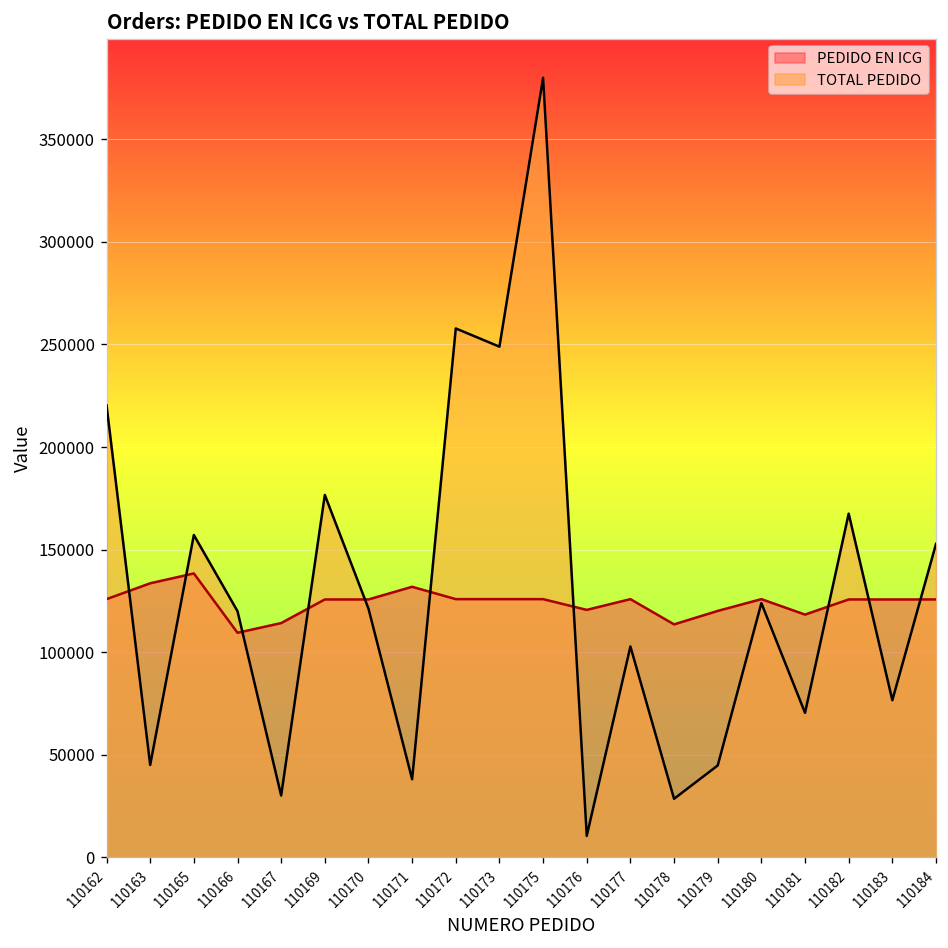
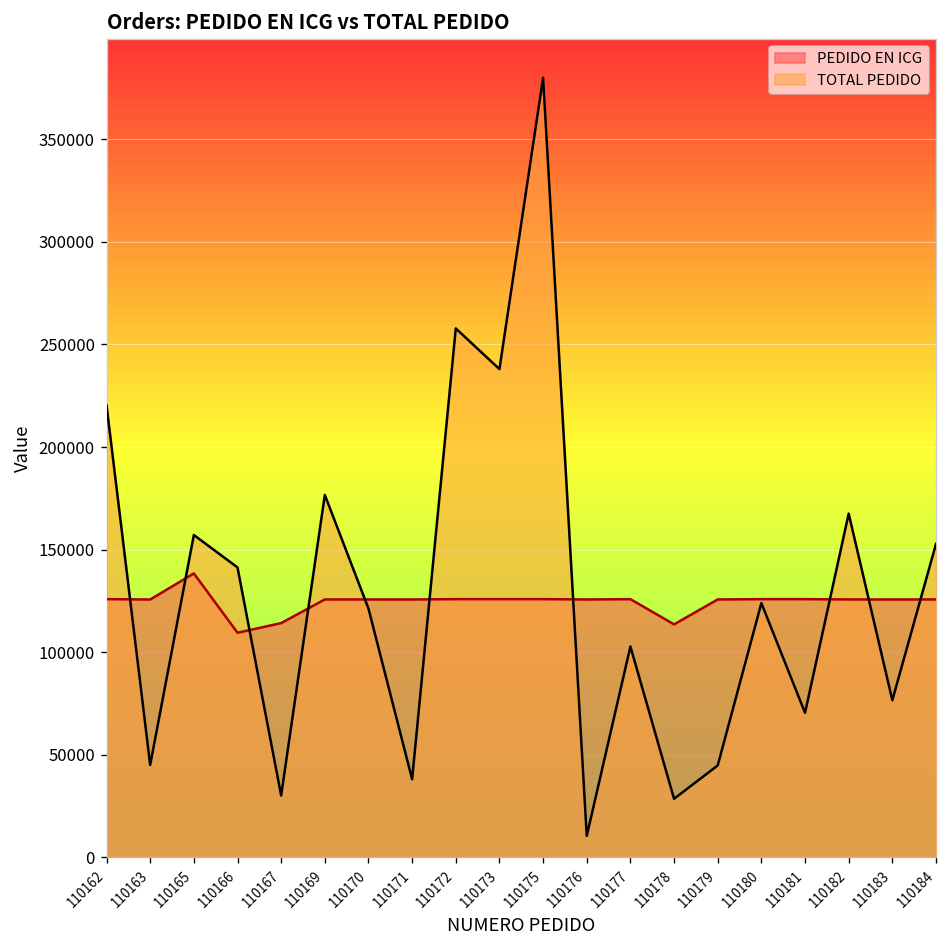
PEDIDO EN ICG, 110163: 134000 -> 126000
TOTAL PEDIDO, 110166: 120000 -> 141000
PEDIDO EN ICG, 110171: 132000 -> 126000
TOTAL PEDIDO, 110173: 249000 -> 238000
PEDIDO EN ICG, 110176: 121000 -> 126000
PEDIDO EN ICG, 110179: 120000 -> 126000
PEDIDO EN ICG, 110181: 118000 -> 126000
